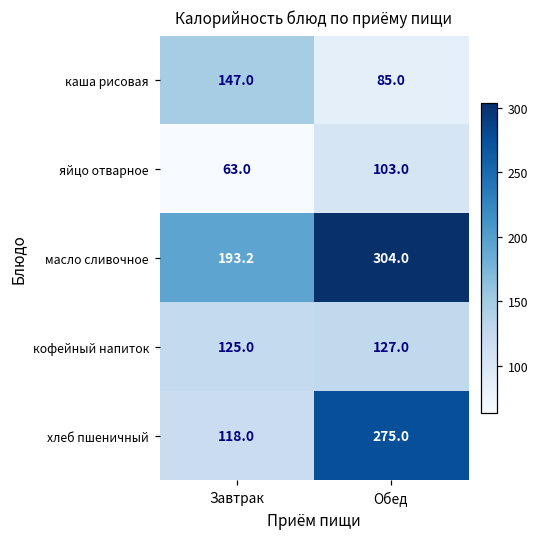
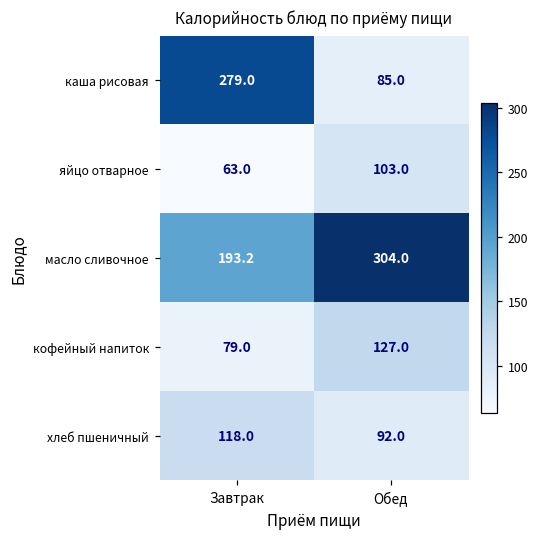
каша рисовая, Завтрак: 147.0 -> 279.0
кофейный напиток, Завтрак: 125.0 -> 79.0
хлеб пшеничный, Обед: 275.0 -> 92.0
